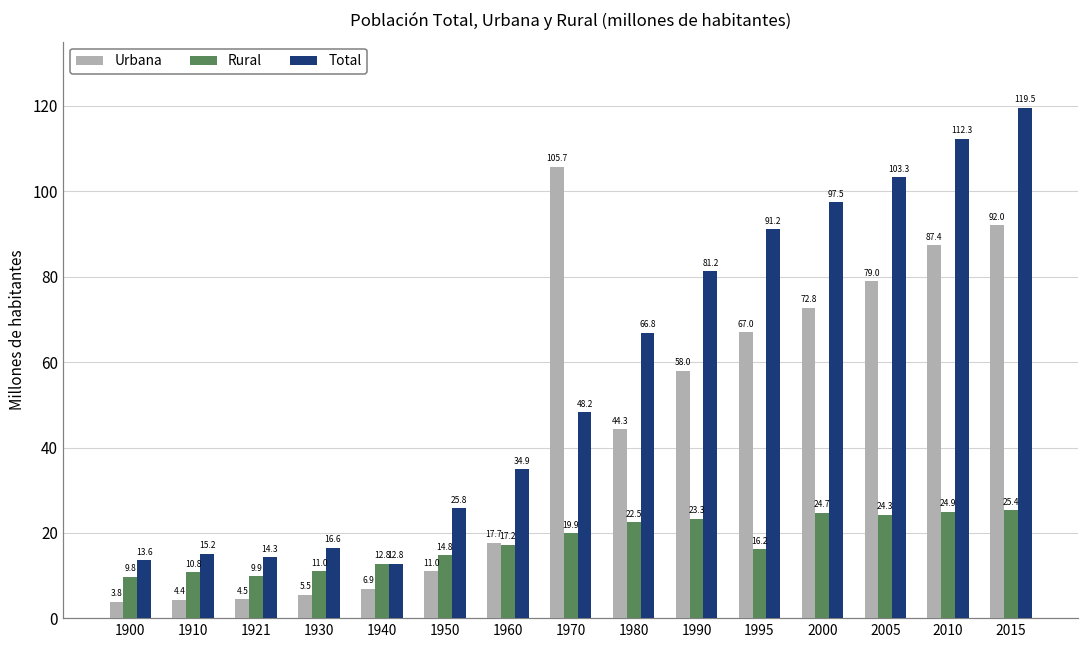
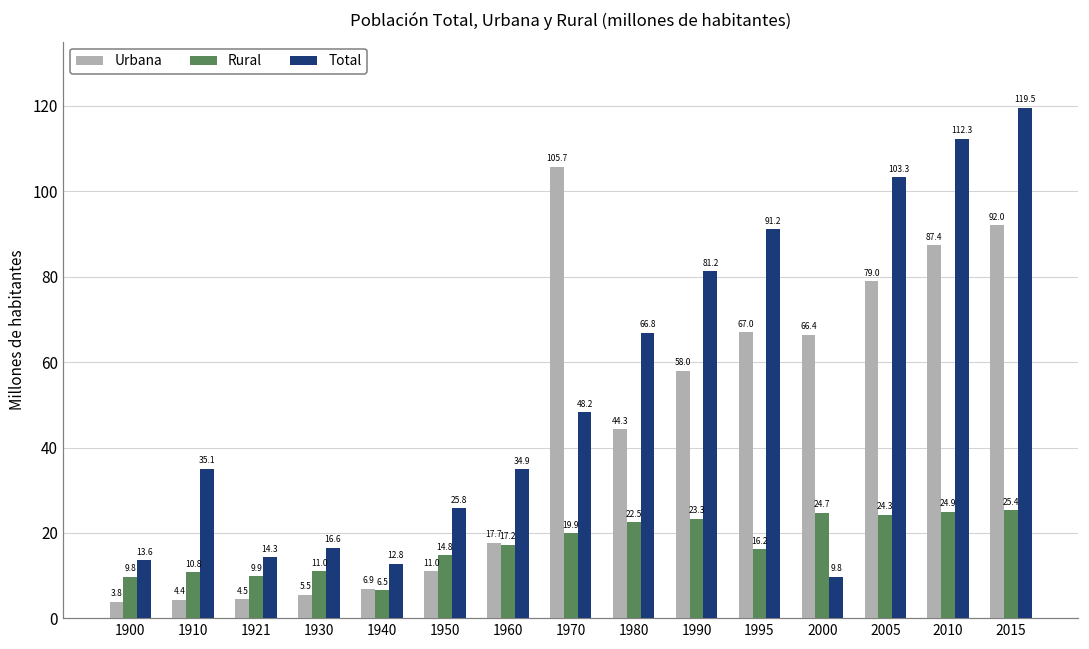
Total, 1910: 15.2 -> 35.1
Rural, 1940: 12.8 -> 6.5
Urbana, 2000: 72.8 -> 66.4
Total, 2000: 97.5 -> 9.8
